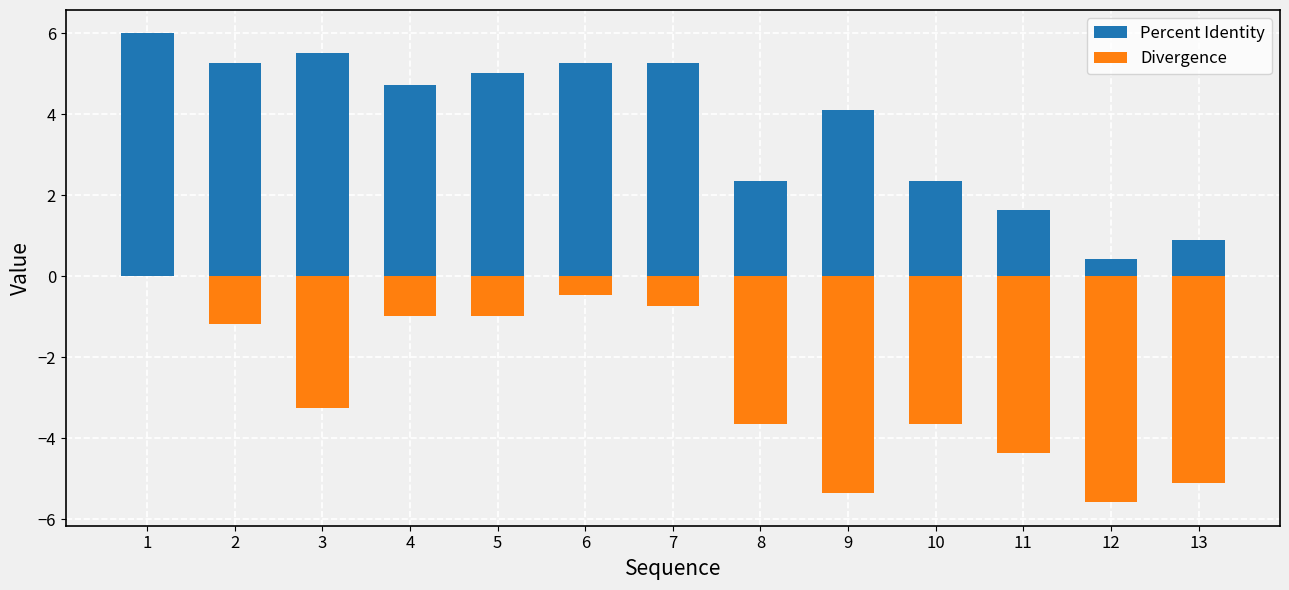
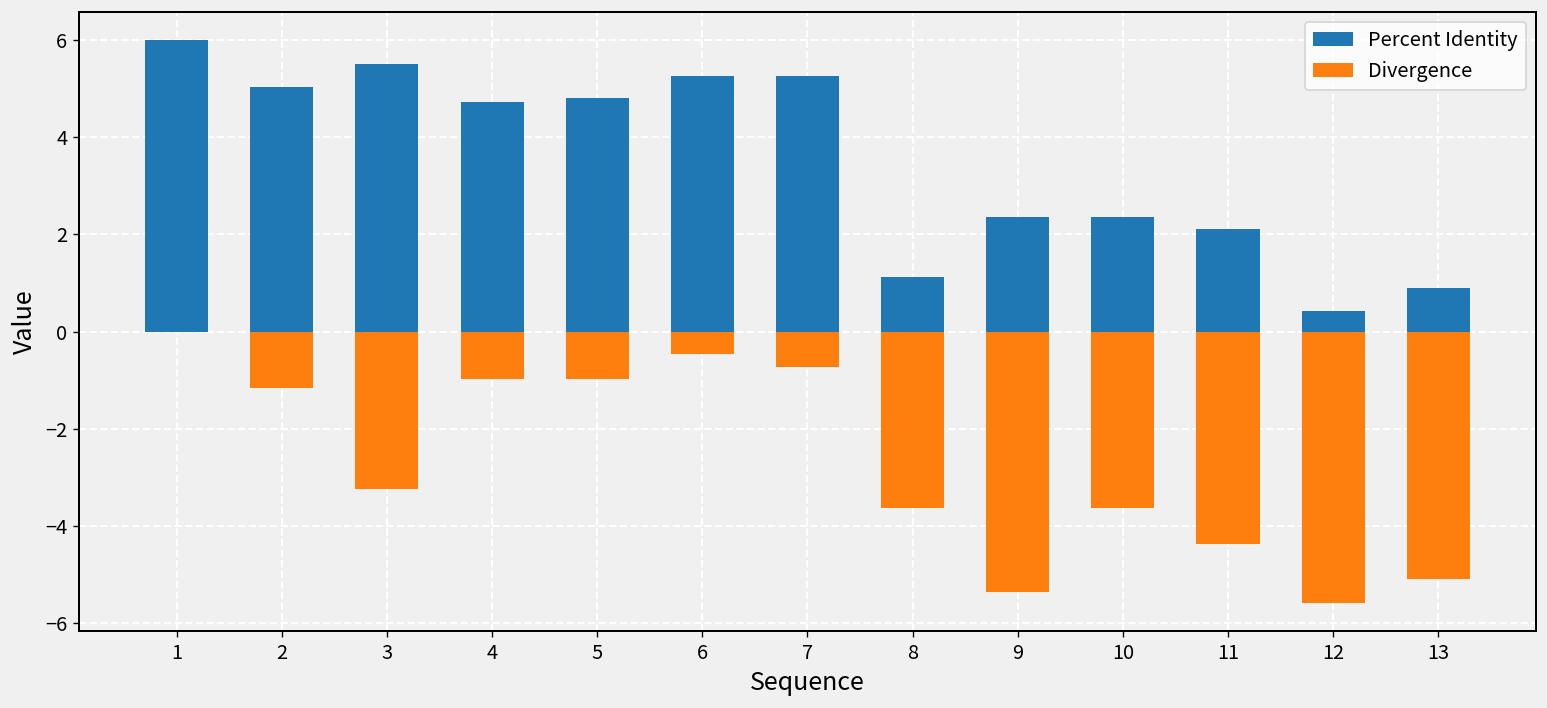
Percent Identity, 2: 5.3 -> 5.0
Percent Identity, 5: 5.0 -> 4.8
Percent Identity, 8: 2.4 -> 1.1
Percent Identity, 9: 4.1 -> 2.4
Percent Identity, 11: 1.6 -> 2.1
